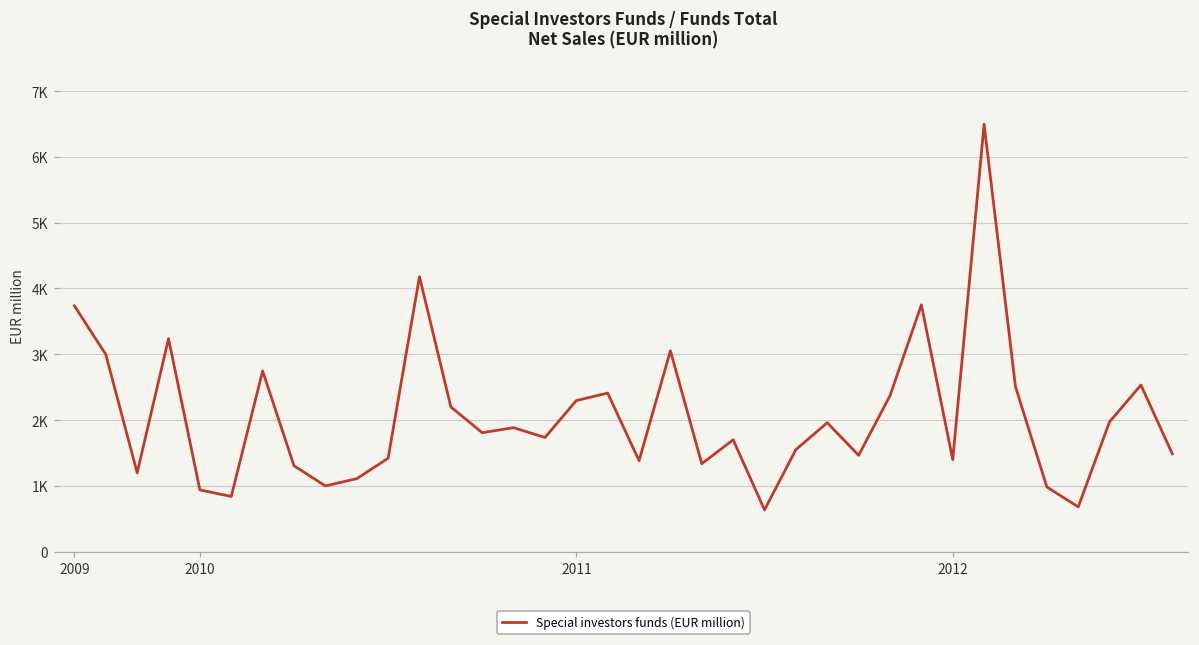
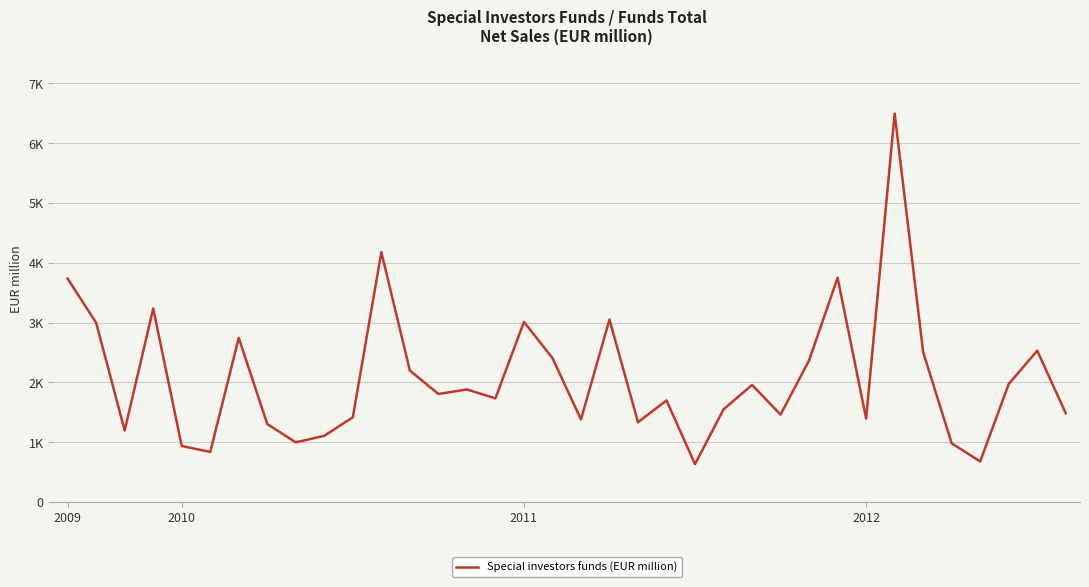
2011: 2300 -> 3000
